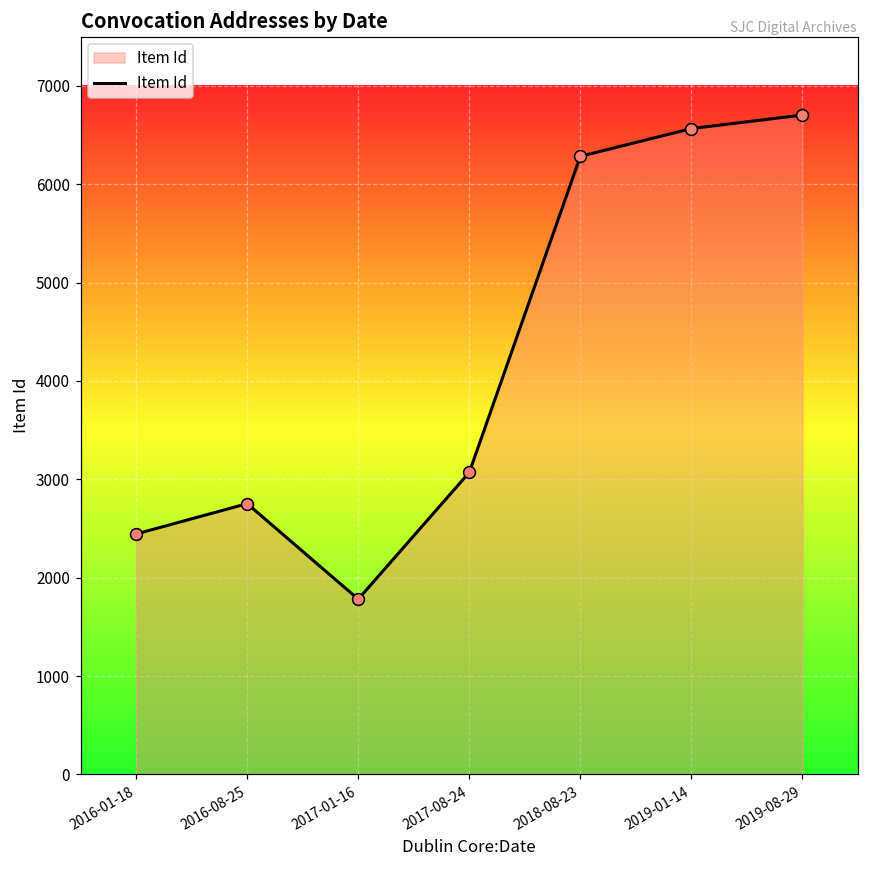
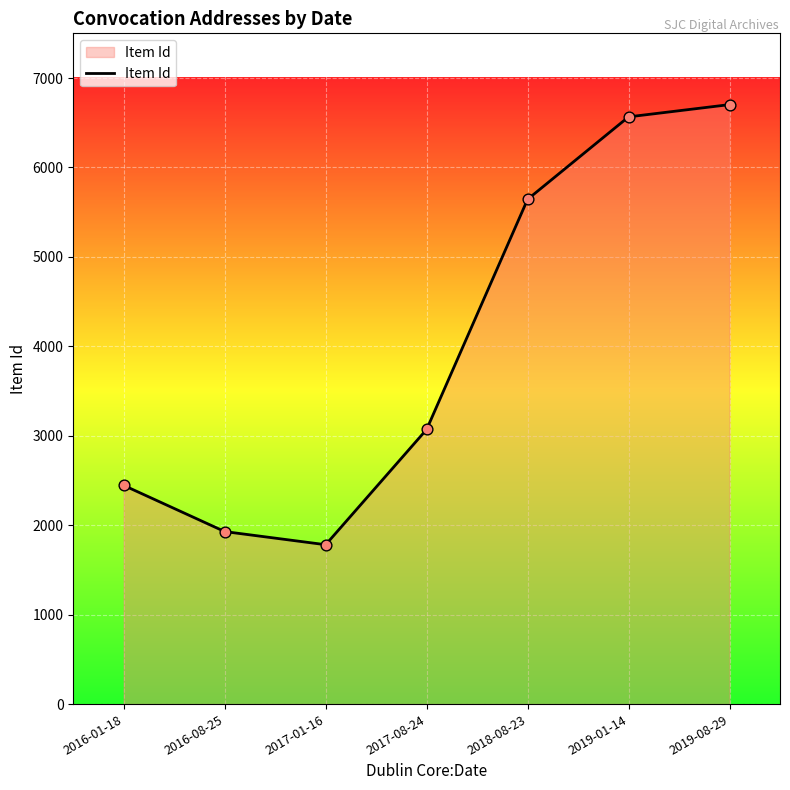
2016-08-25: 2800 -> 1900
2018-08-23: 6300 -> 5600
